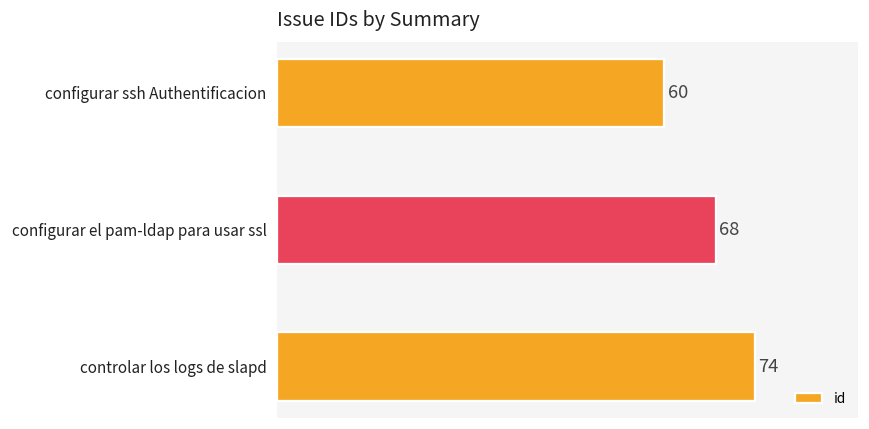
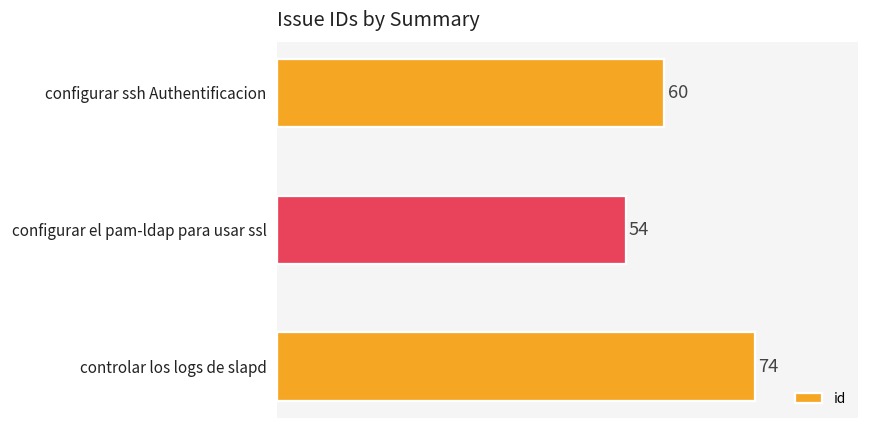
configurar el pam-ldap para usar ssl: 68 -> 54
